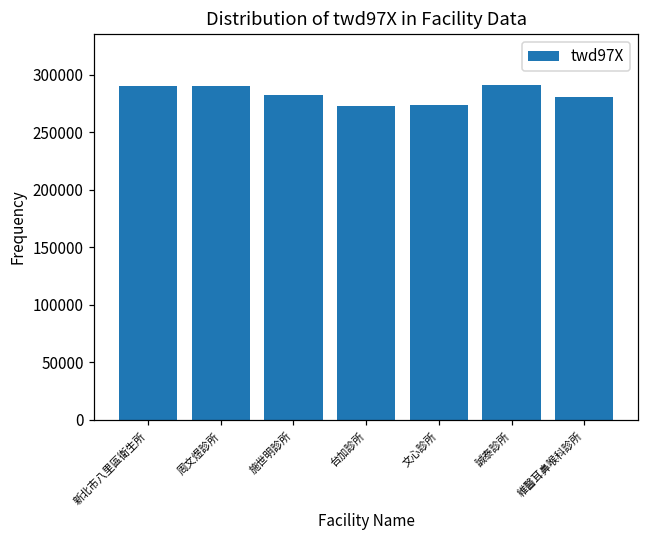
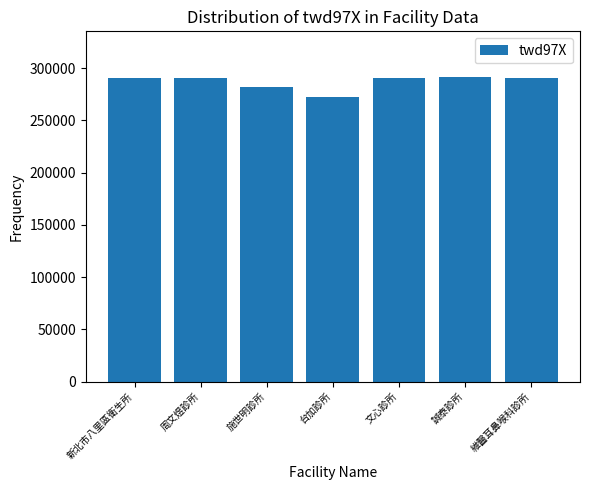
文心診所: 273000 -> 290000
維醫耳鼻喉科診所: 281000 -> 290000
